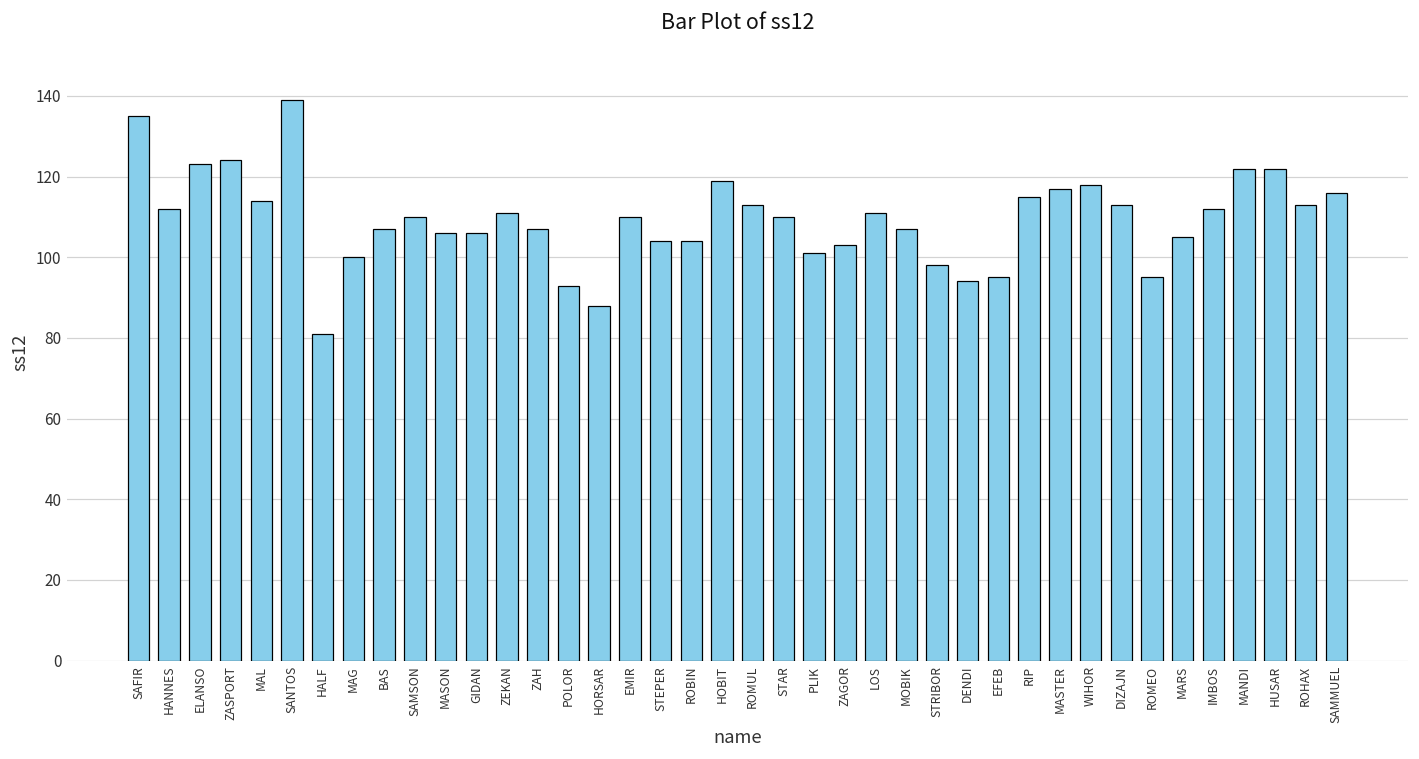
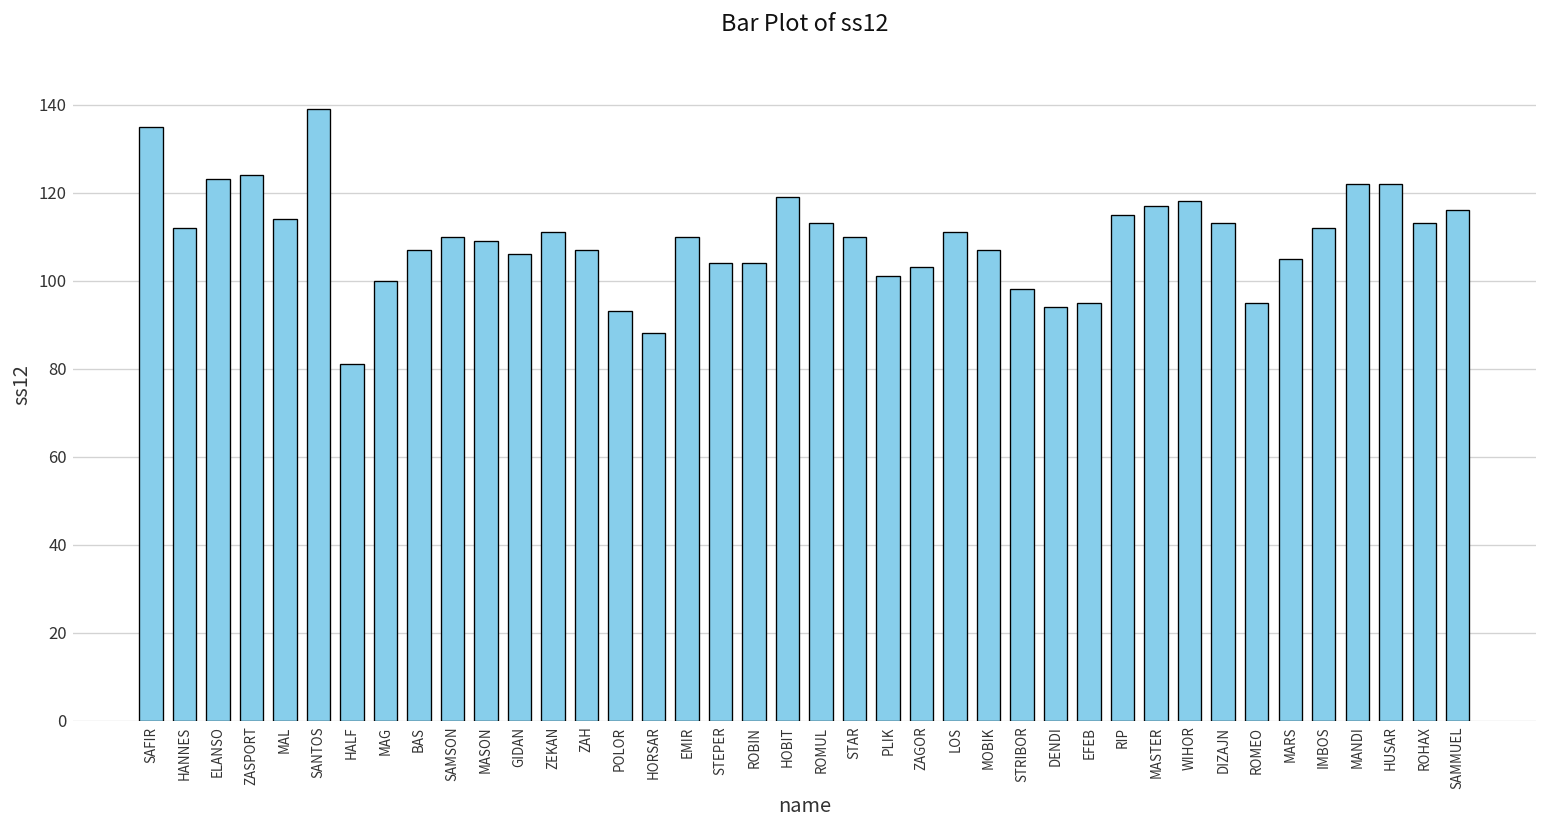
MASON: 106 -> 109
